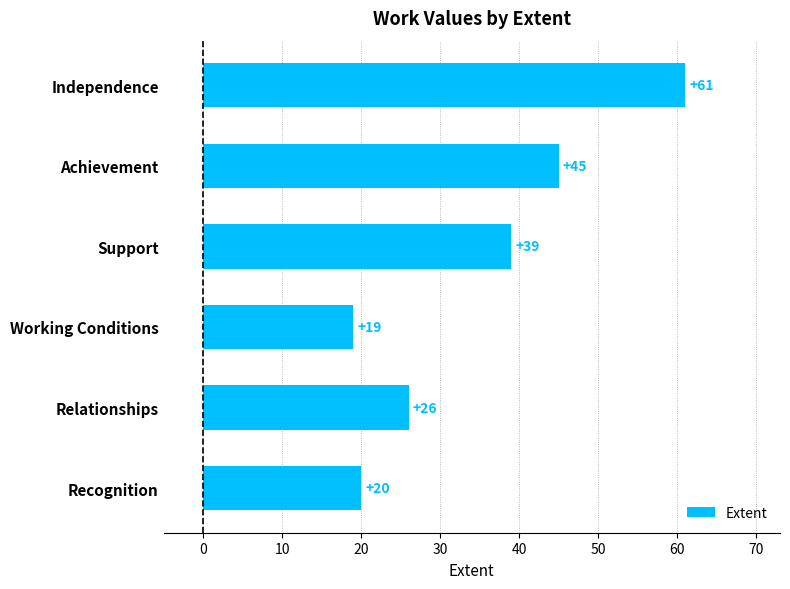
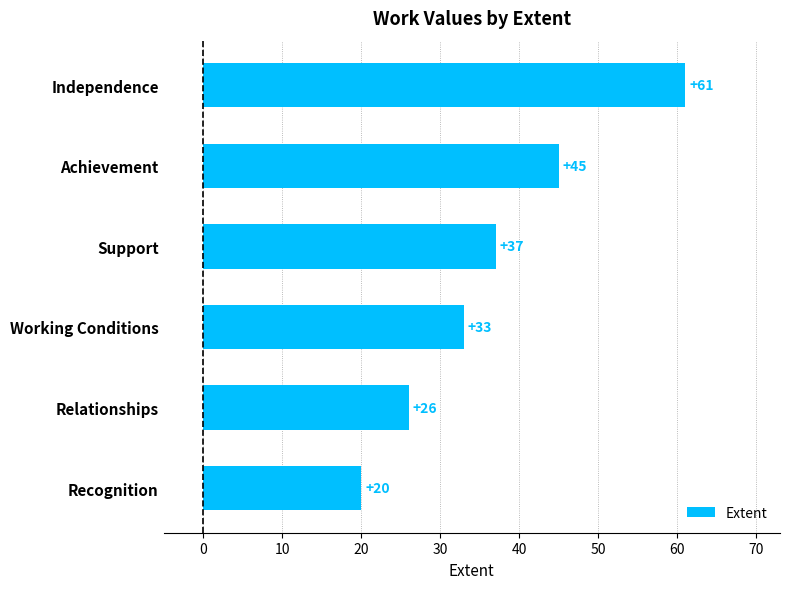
Support: +39 -> +37
Working Conditions: +19 -> +33
